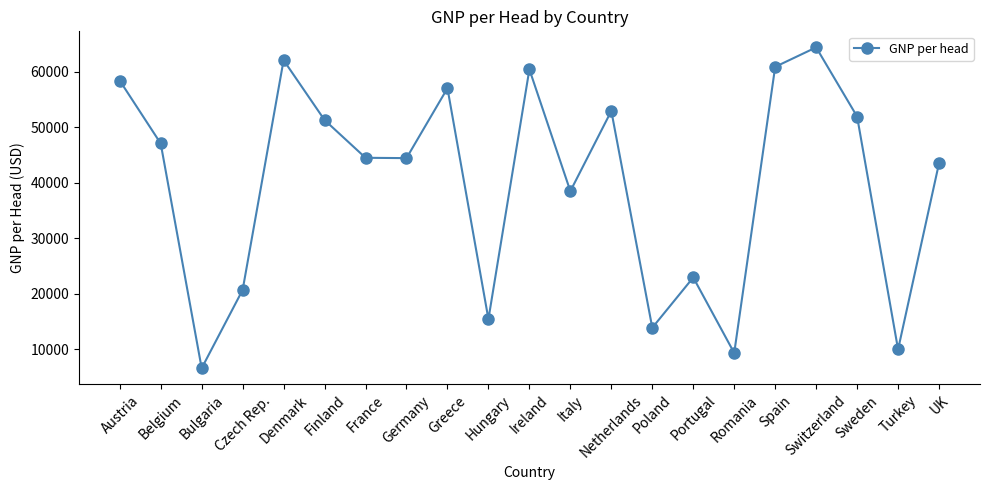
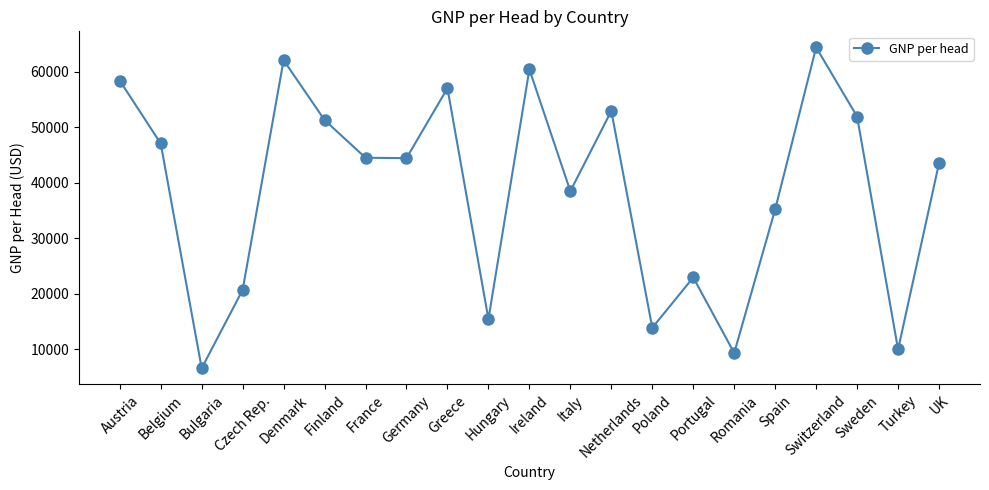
Spain: 61000 -> 35000
